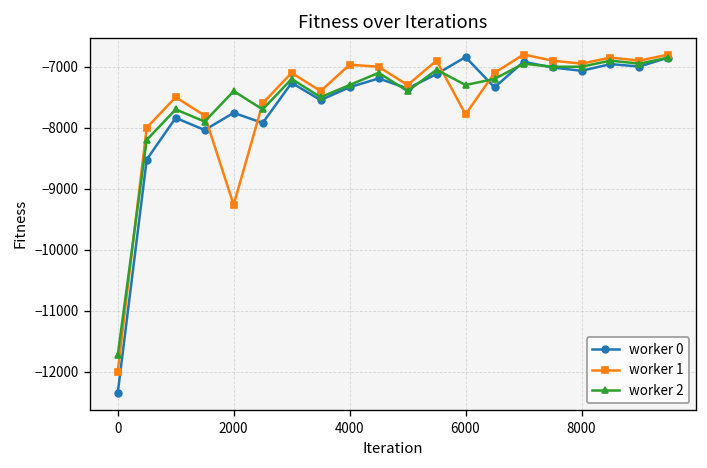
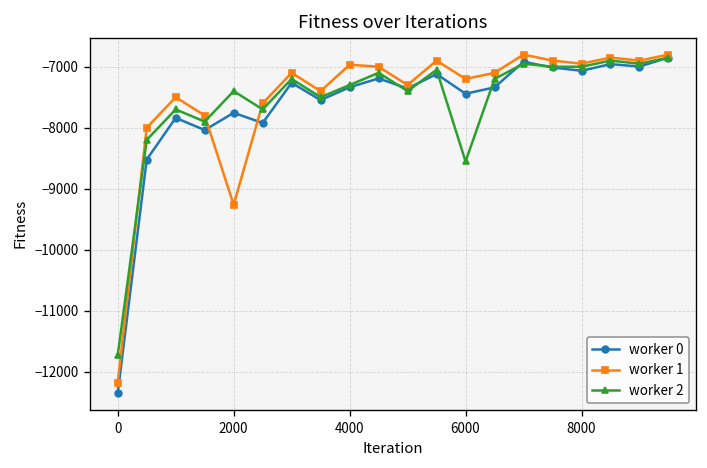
worker 1, 0: -12000 -> -12200
worker 0, 6000: -6800 -> -7400
worker 1, 6000: -7800 -> -7200
worker 2, 6000: -7300 -> -8600
